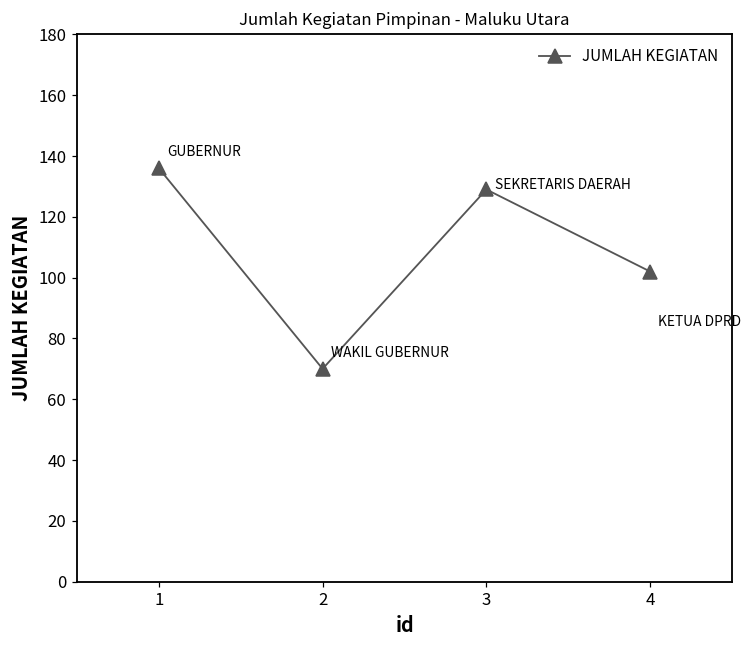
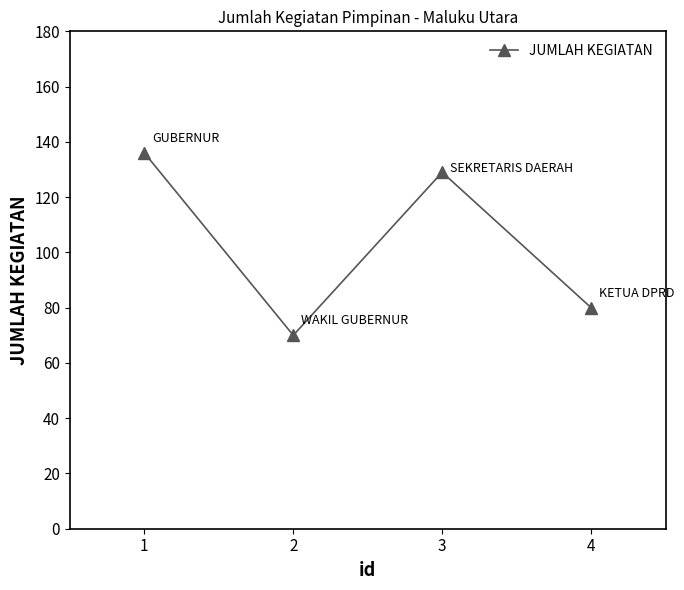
4: 102 -> 80
